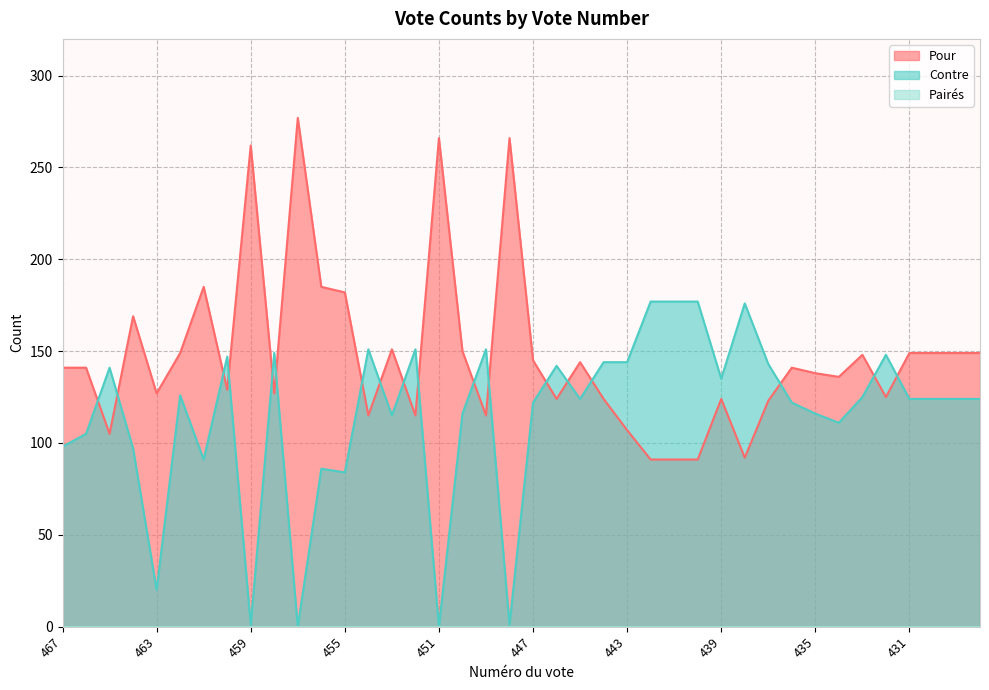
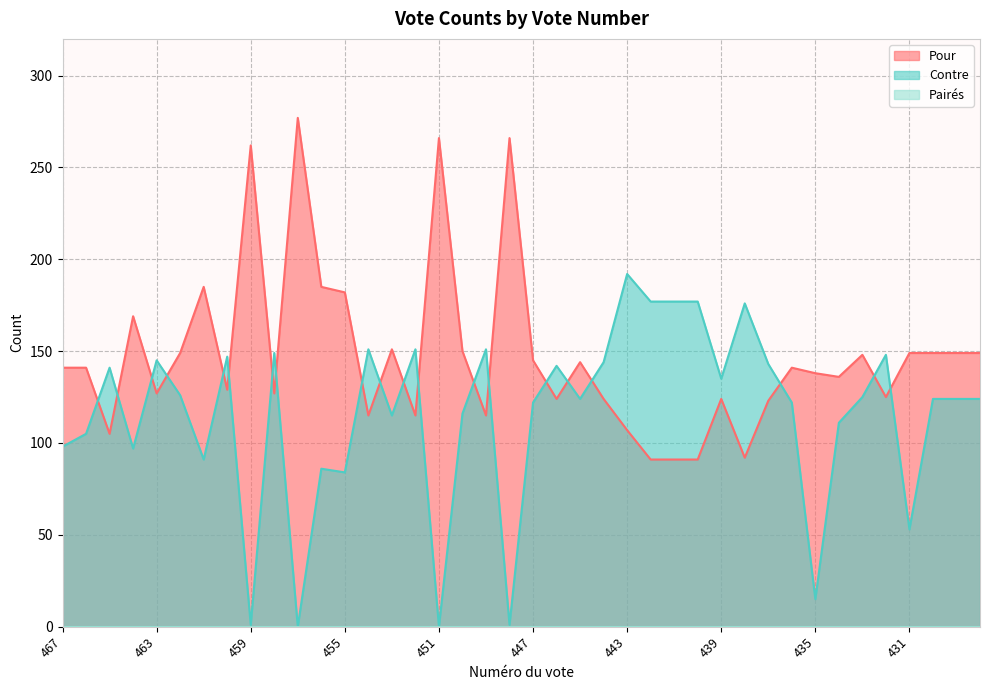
Contre, 463: 20 -> 145
Contre, 443: 144 -> 192
Contre, 435: 116 -> 15
Contre, 431: 124 -> 53
